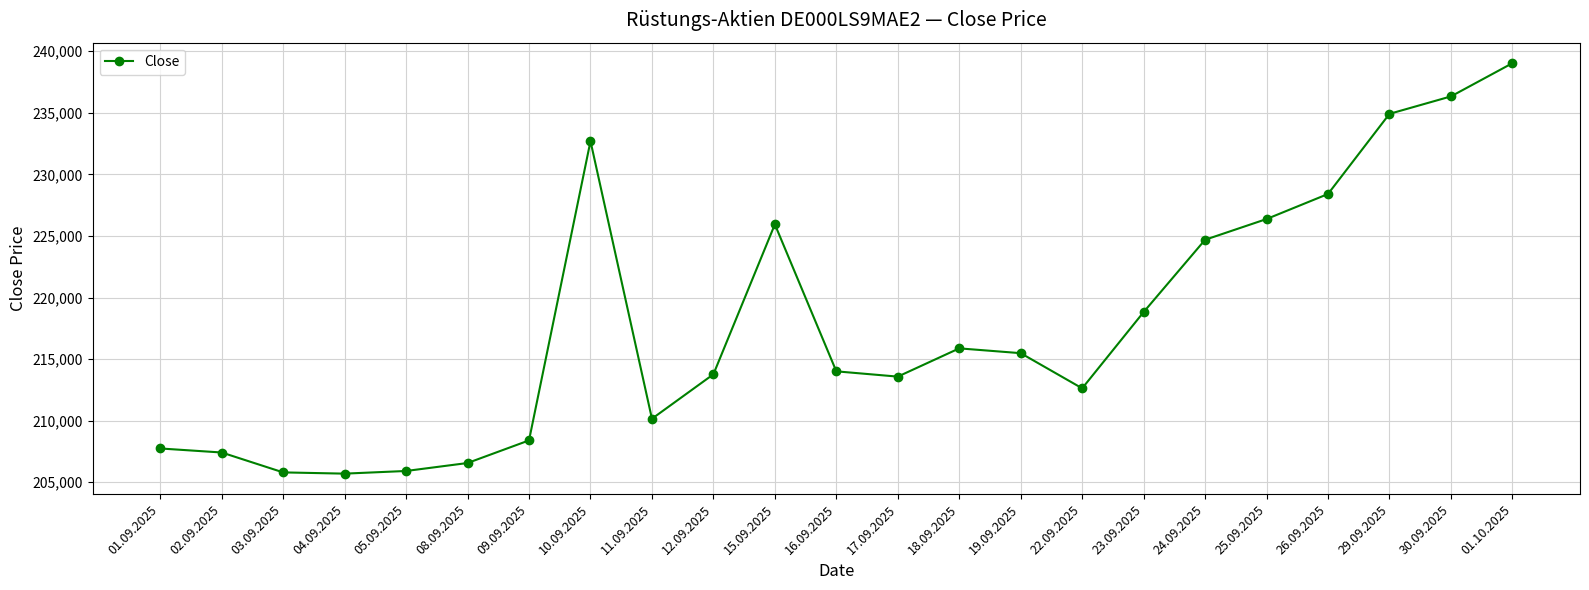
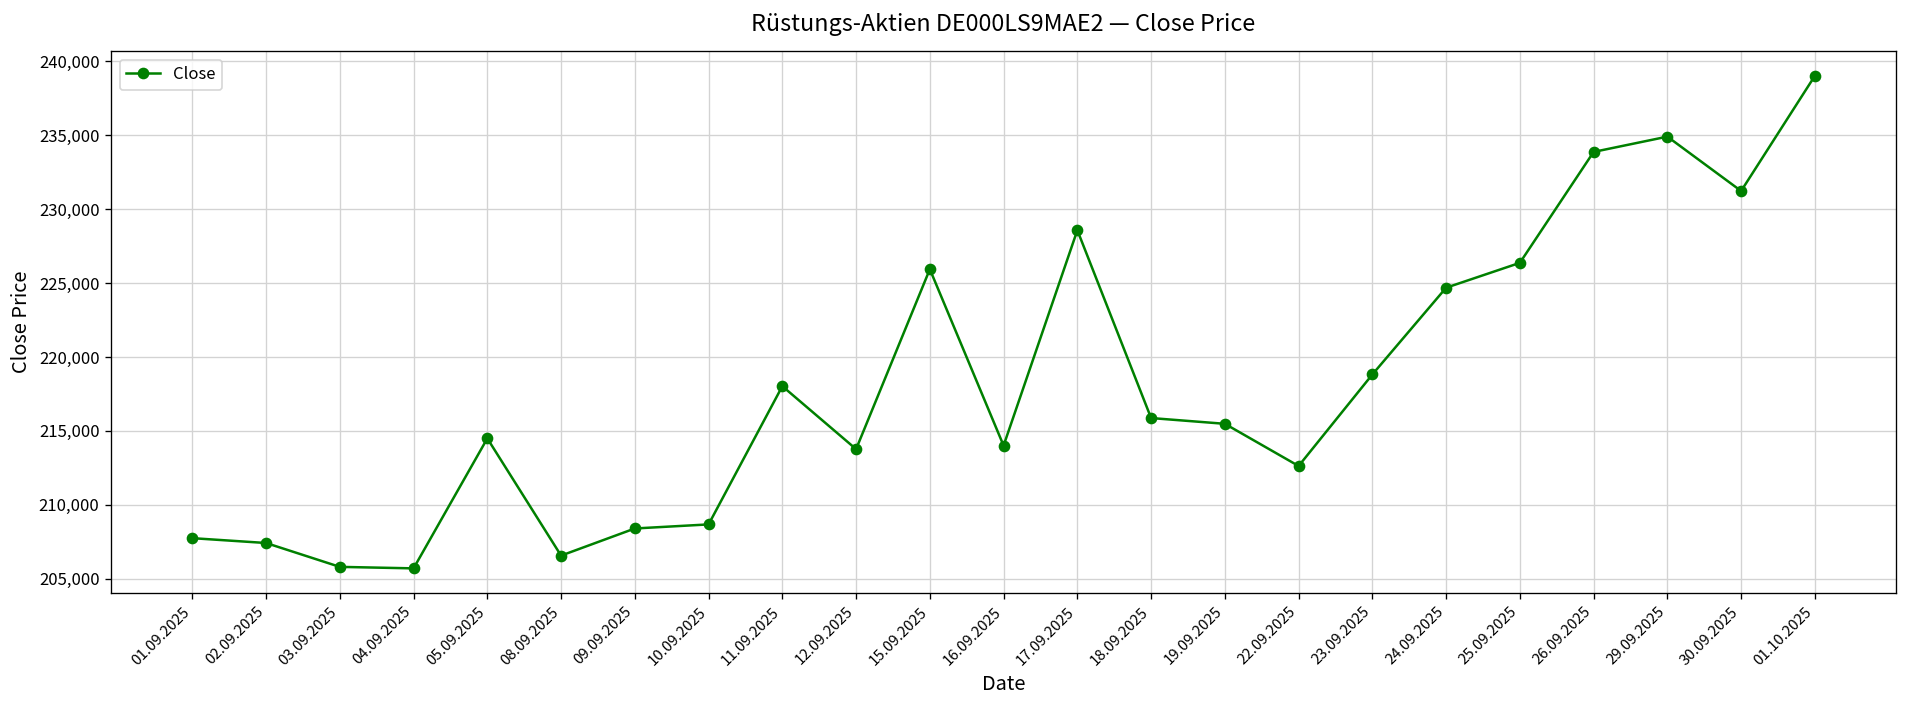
05.09.2025: 205,900 -> 214,500
10.09.2025: 232,700 -> 208,700
11.09.2025: 210,200 -> 218,000
17.09.2025: 213,600 -> 228,600
26.09.2025: 228,400 -> 233,900
30.09.2025: 236,300 -> 231,200
